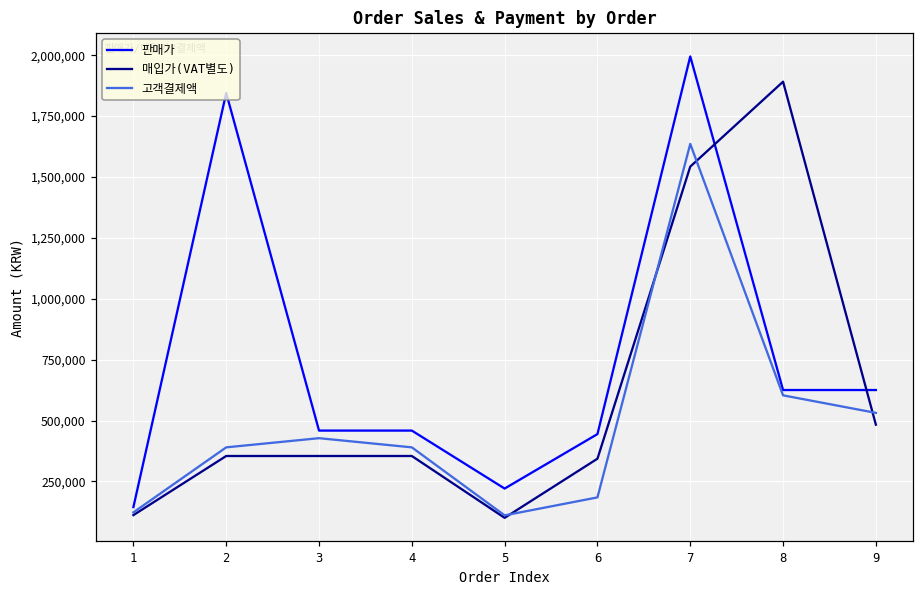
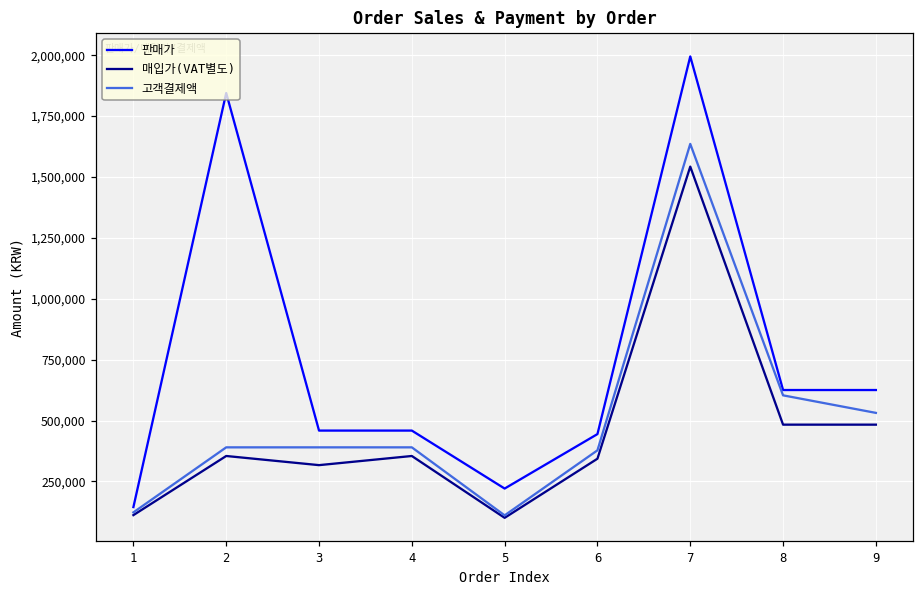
매입가(VAT별도), 3: 350,000 -> 320,000
고객결제액, 3: 430,000 -> 390,000
고객결제액, 6: 180,000 -> 380,000
매입가(VAT별도), 8: 1,890,000 -> 480,000
